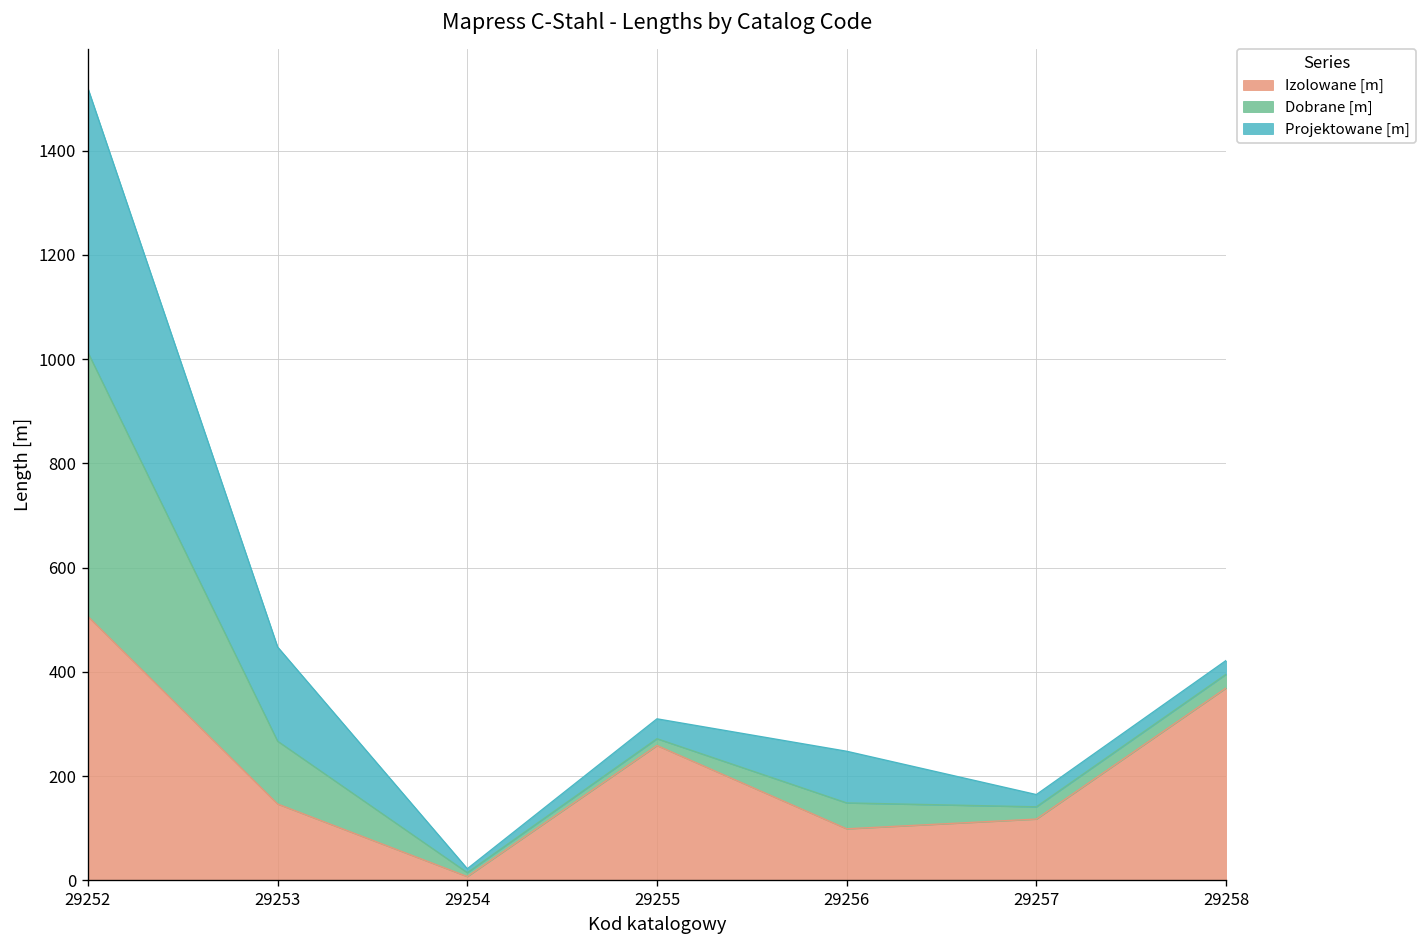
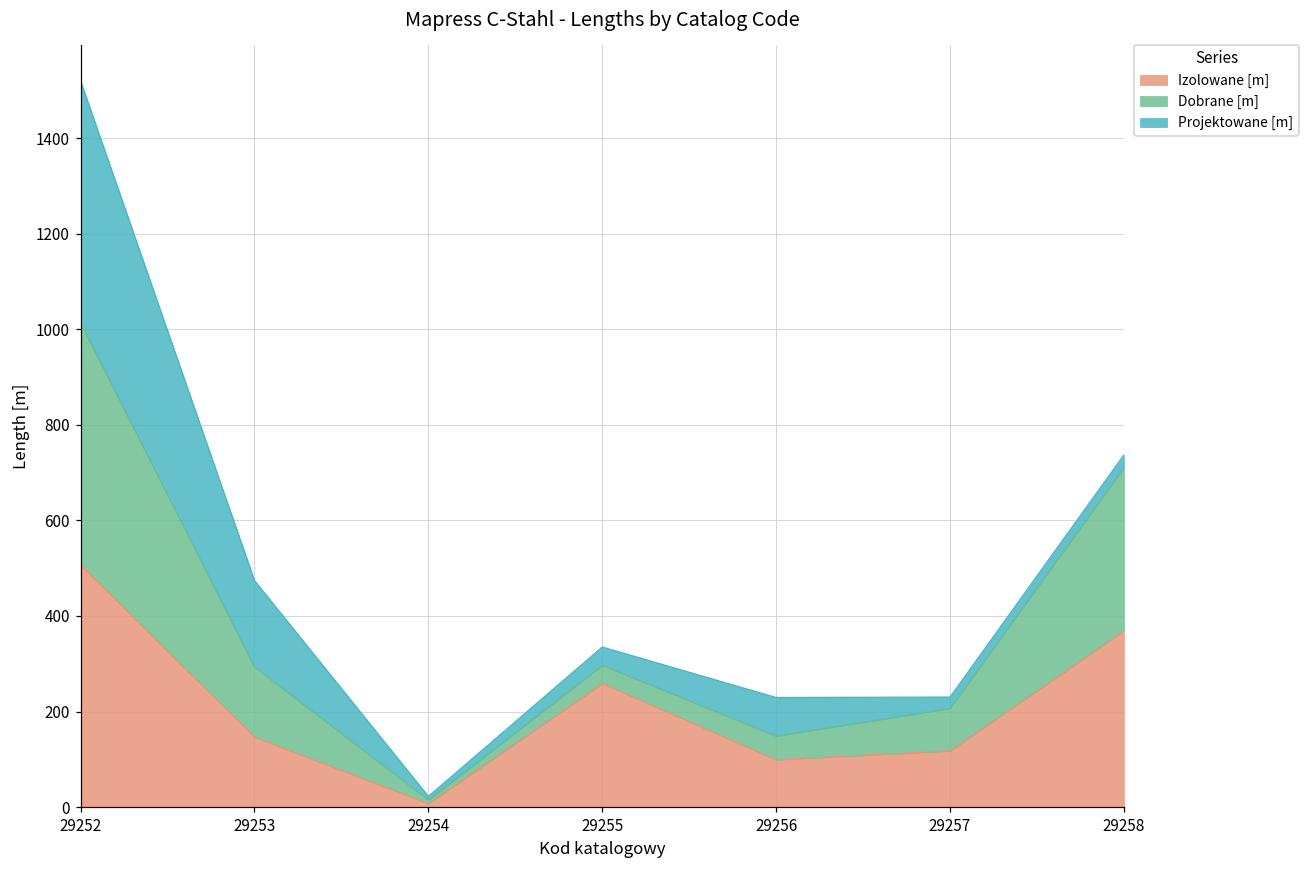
Dobrane [m], 29253: 120 -> 150
Dobrane [m], 29255: 10 -> 40
Projektowane [m], 29256: 100 -> 80
Dobrane [m], 29257: 20 -> 90
Dobrane [m], 29258: 30 -> 340
